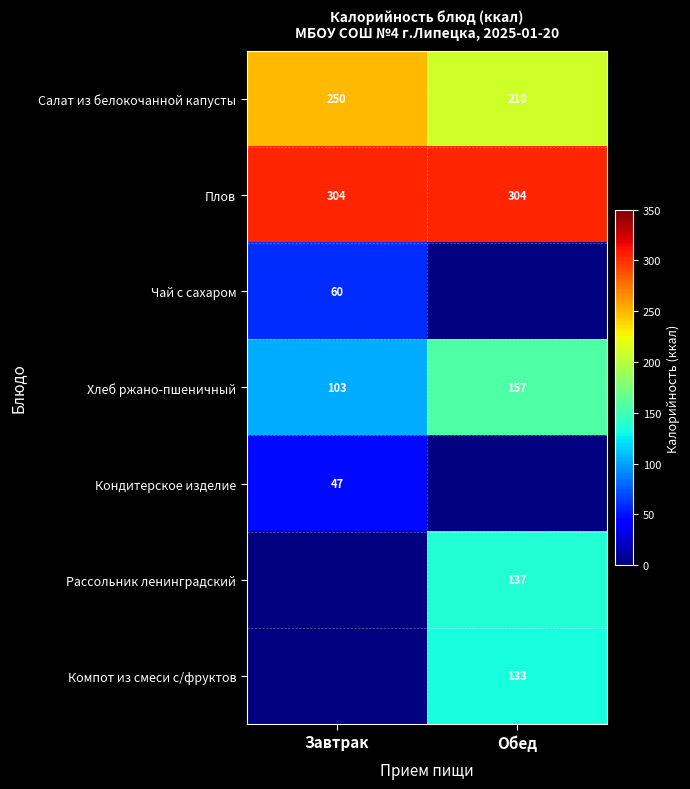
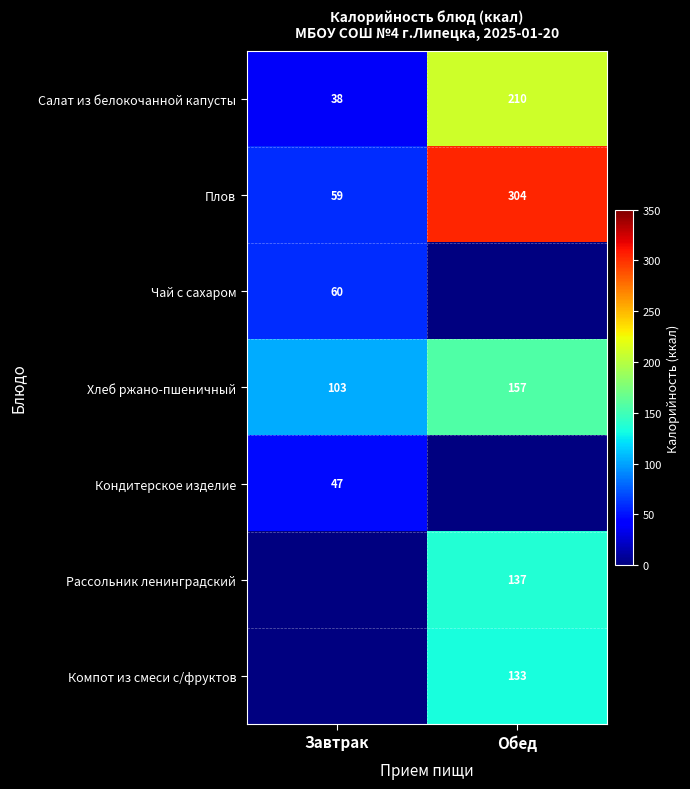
Салат из белокочанной капусты, Завтрак: 250 -> 38
Плов, Завтрак: 304 -> 59
